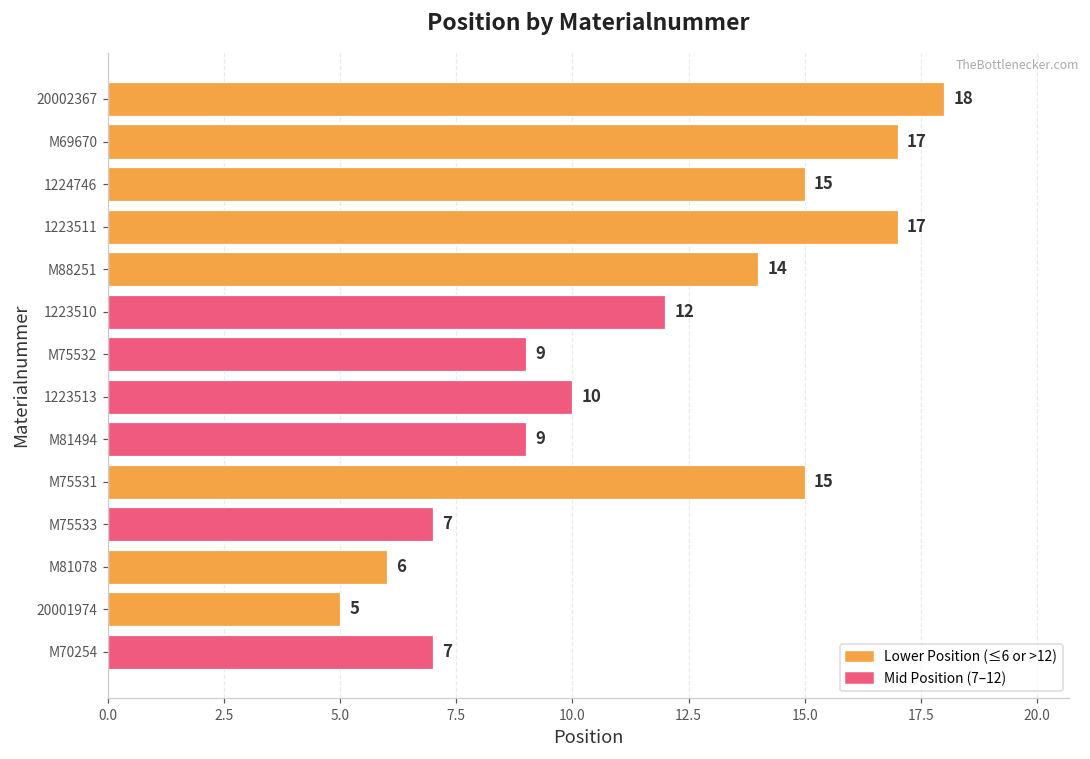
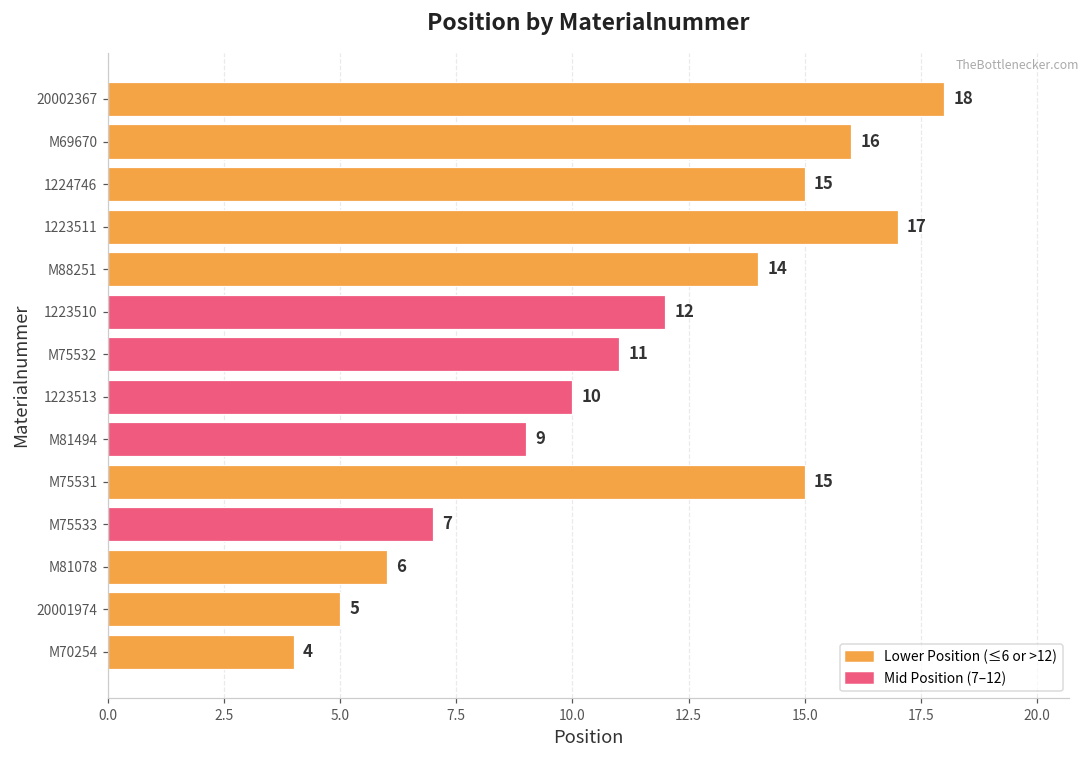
M69670: 17 -> 16
M75532: 9 -> 11
M70254: 7 -> 4
